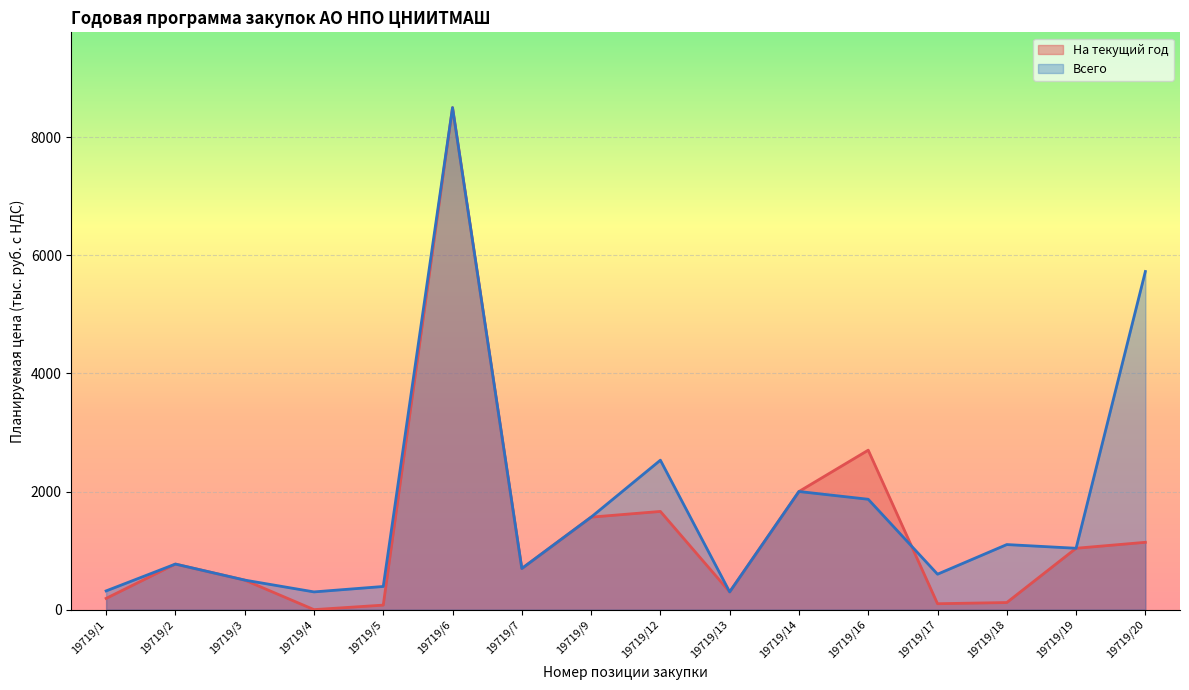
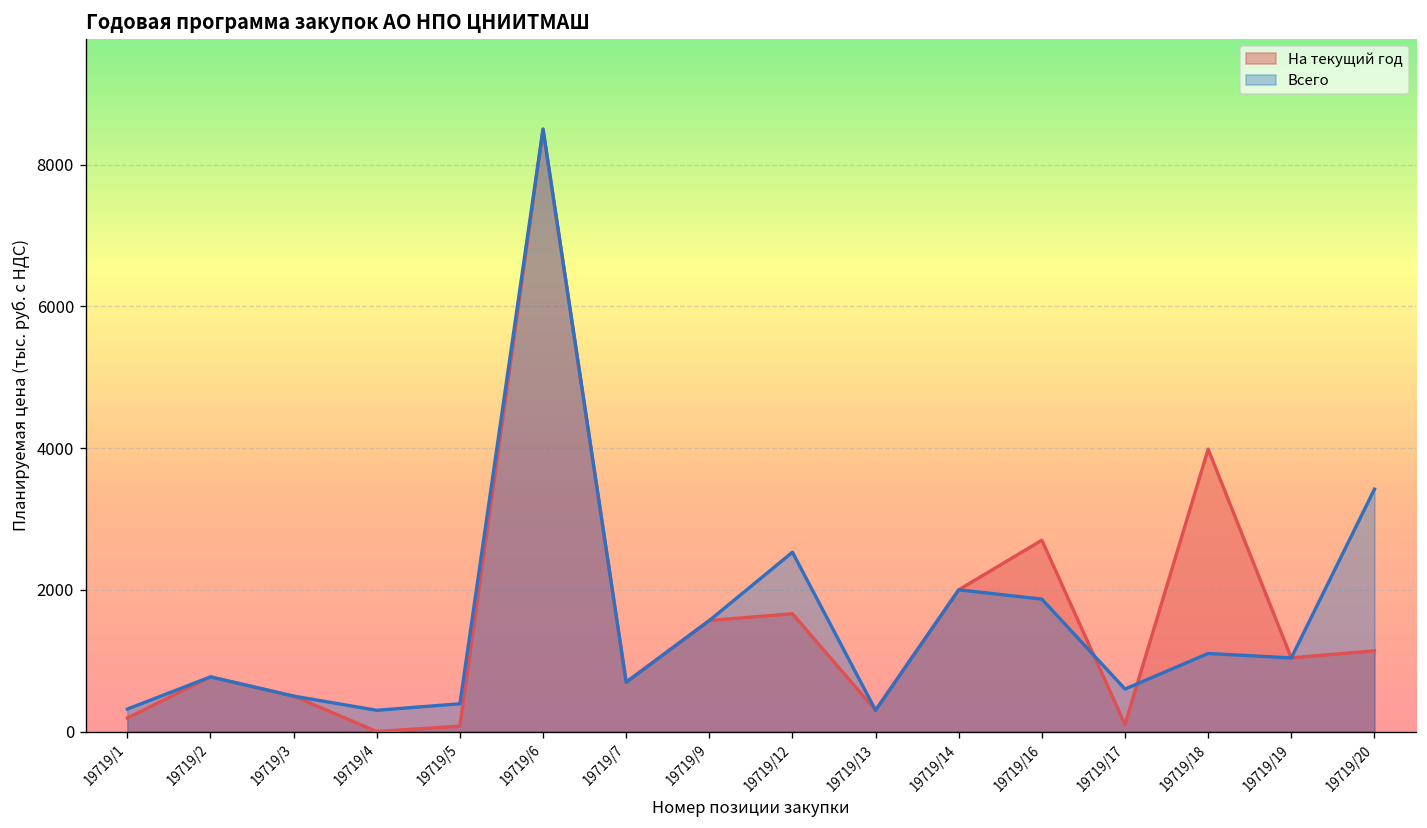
На текущий год, 19719/18: 100 -> 4000
Всего, 19719/20: 5700 -> 3400
